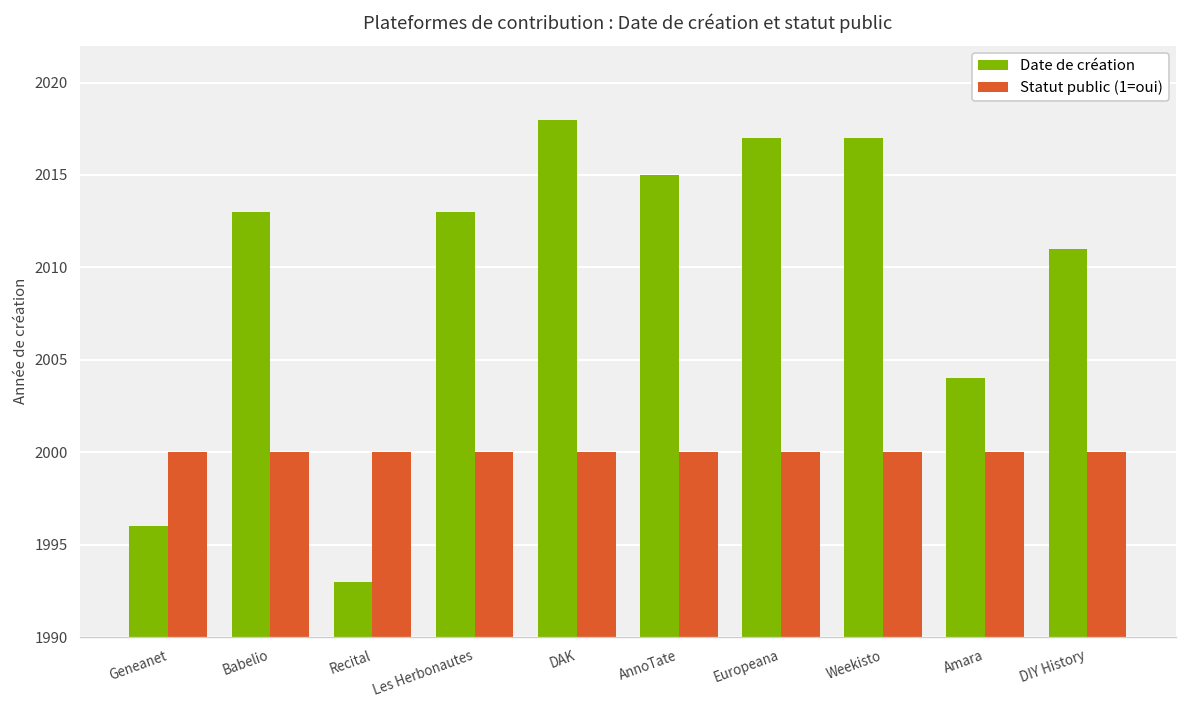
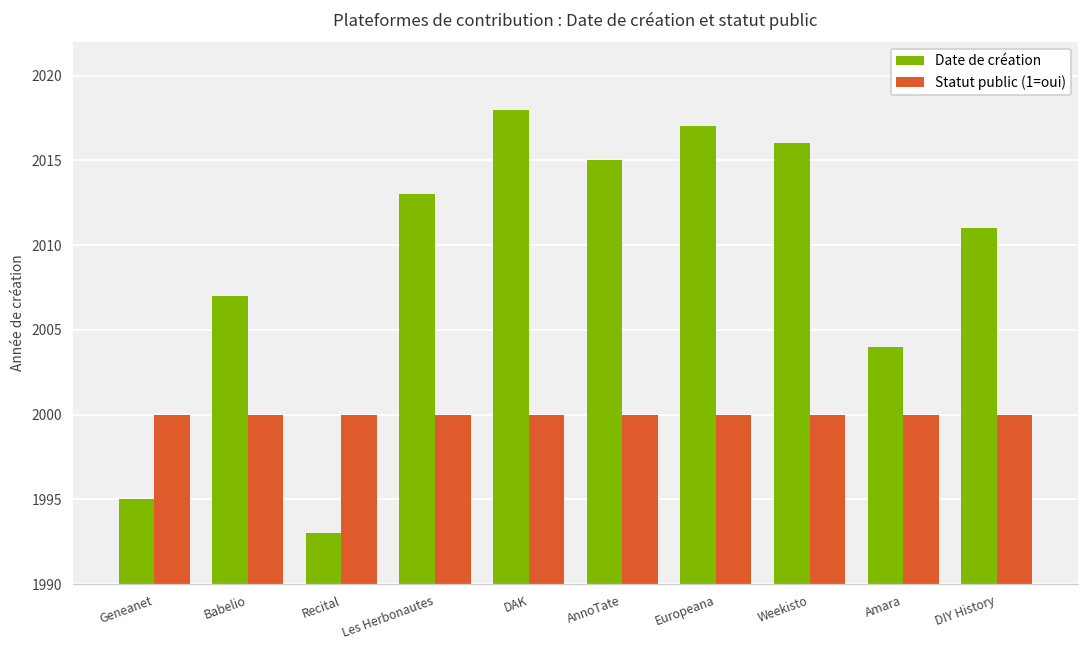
Date de création, Geneanet: 1996 -> 1995
Date de création, Babelio: 2013 -> 2007
Date de création, Weekisto: 2017 -> 2016
